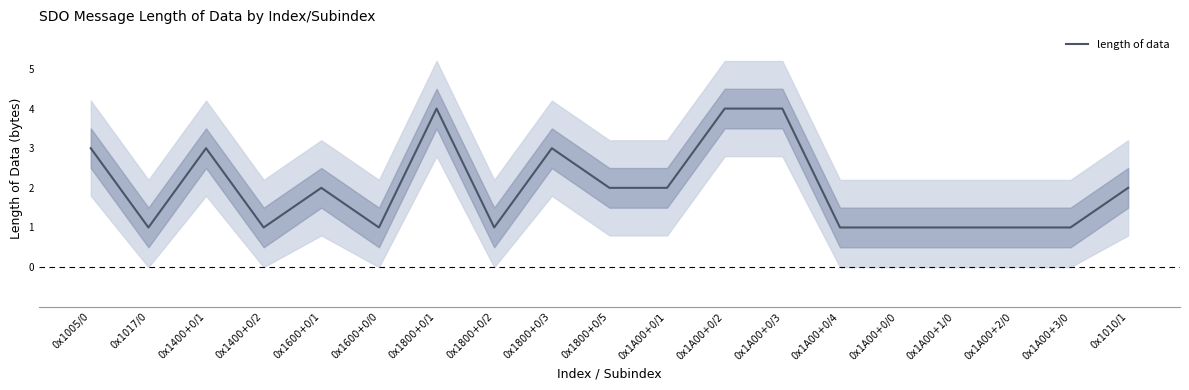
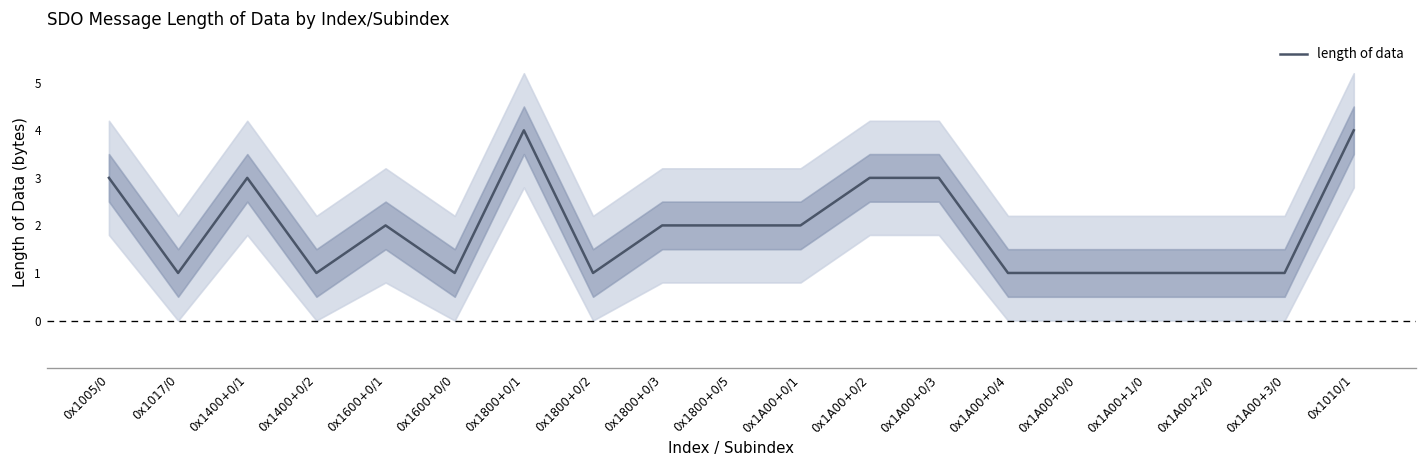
length of data, 0x1800+0/3: 3 -> 2
length of data, 0x1A00+0/2: 4 -> 3
length of data, 0x1A00+0/3: 4 -> 3
length of data, 0x1010/1: 2 -> 4
